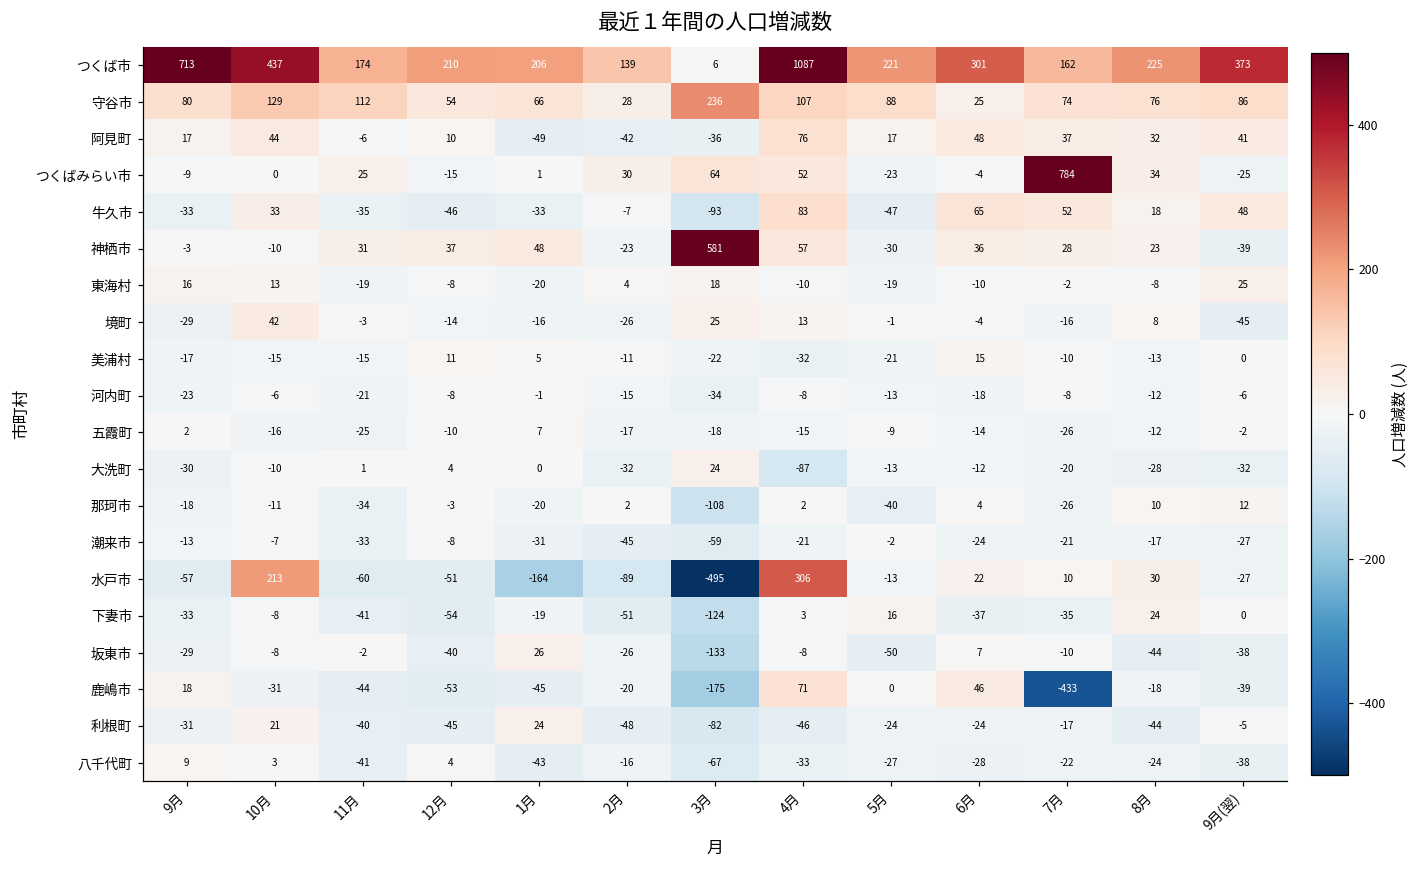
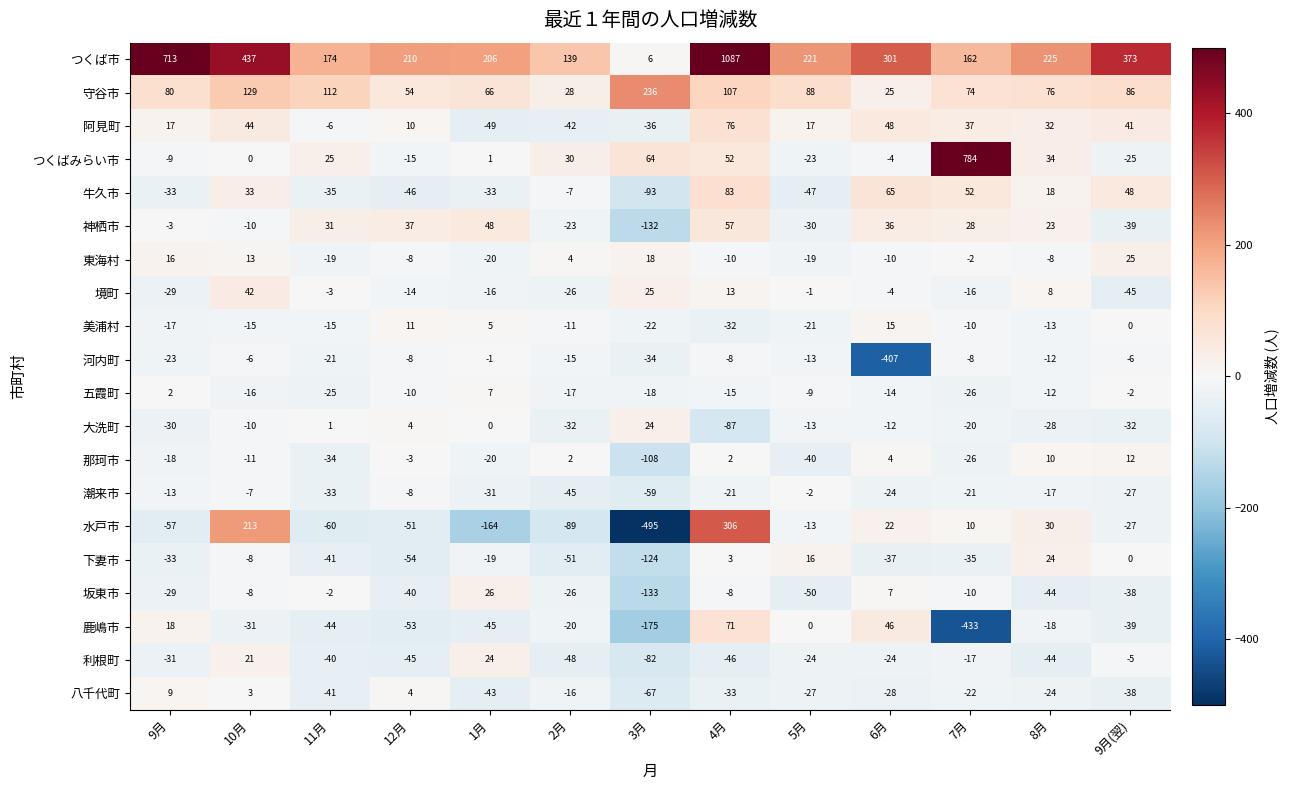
神栖市, 3月: 581 -> -132
河内町, 6月: -18 -> -407
